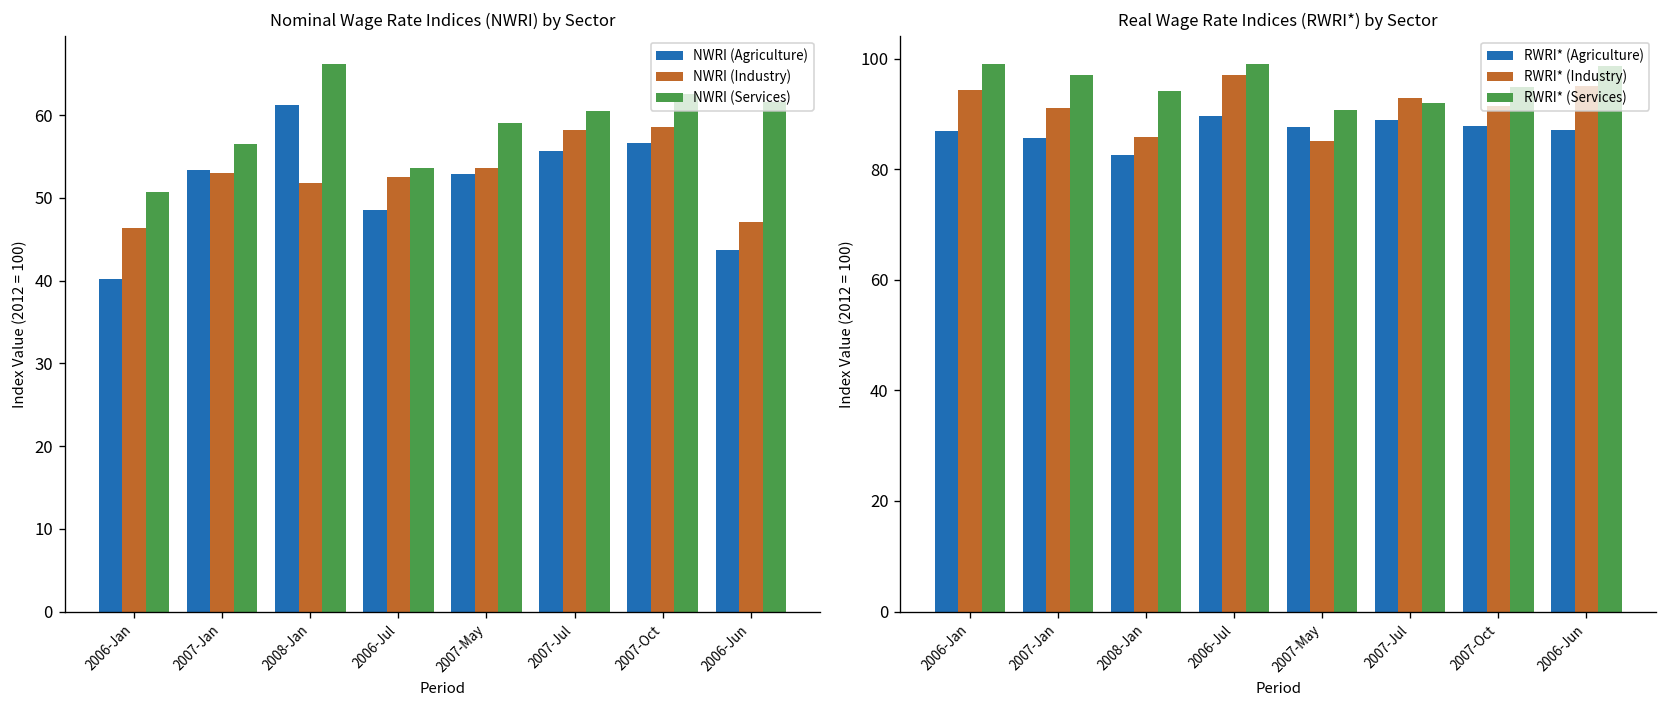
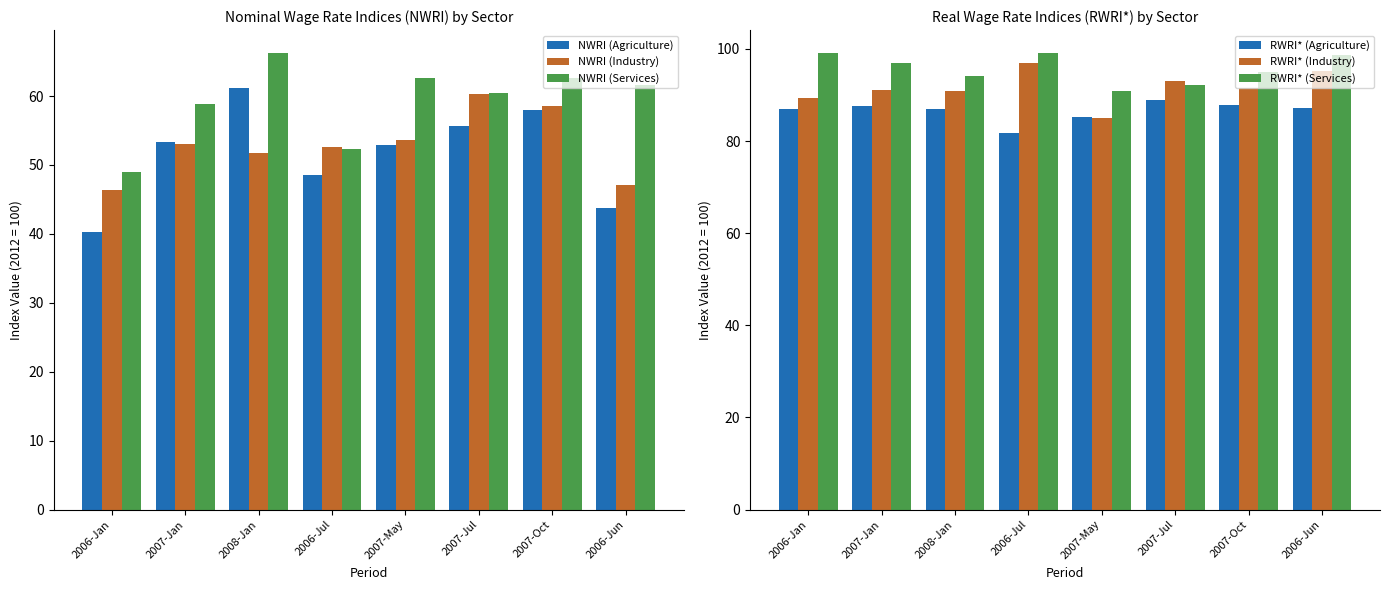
Nominal Wage Rate Indices (NWRI) by Sector, NWRI (Services), 2006-Jan: 51 -> 49
Nominal Wage Rate Indices (NWRI) by Sector, NWRI (Services), 2007-Jan: 57 -> 59
Nominal Wage Rate Indices (NWRI) by Sector, NWRI (Services), 2006-Jul: 54 -> 52
Nominal Wage Rate Indices (NWRI) by Sector, NWRI (Services), 2007-May: 59 -> 63
Nominal Wage Rate Indices (NWRI) by Sector, NWRI (Industry), 2007-Jul: 58 -> 60
Nominal Wage Rate Indices (NWRI) by Sector, NWRI (Agriculture), 2007-Oct: 57 -> 58
Real Wage Rate Indices (RWRI*) by Sector, RWRI* (Industry), 2006-Jan: 94 -> 89
Real Wage Rate Indices (RWRI*) by Sector, RWRI* (Agriculture), 2007-Jan: 86 -> 88
Real Wage Rate Indices (RWRI*) by Sector, RWRI* (Agriculture), 2008-Jan: 83 -> 87
Real Wage Rate Indices (RWRI*) by Sector, RWRI* (Industry), 2008-Jan: 86 -> 91
Real Wage Rate Indices (RWRI*) by Sector, RWRI* (Agriculture), 2006-Jul: 90 -> 82
Real Wage Rate Indices (RWRI*) by Sector, RWRI* (Agriculture), 2007-May: 88 -> 85
